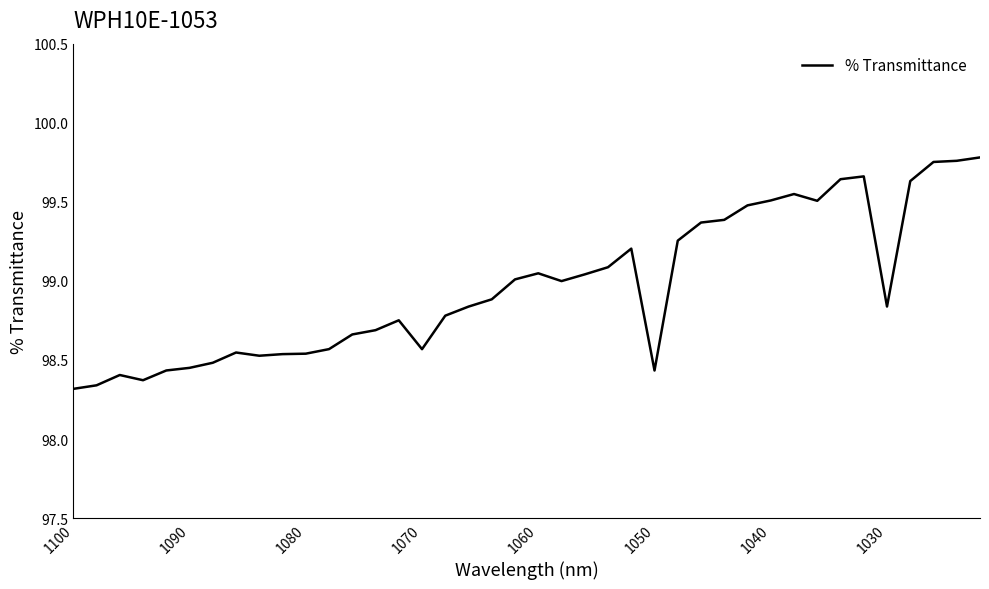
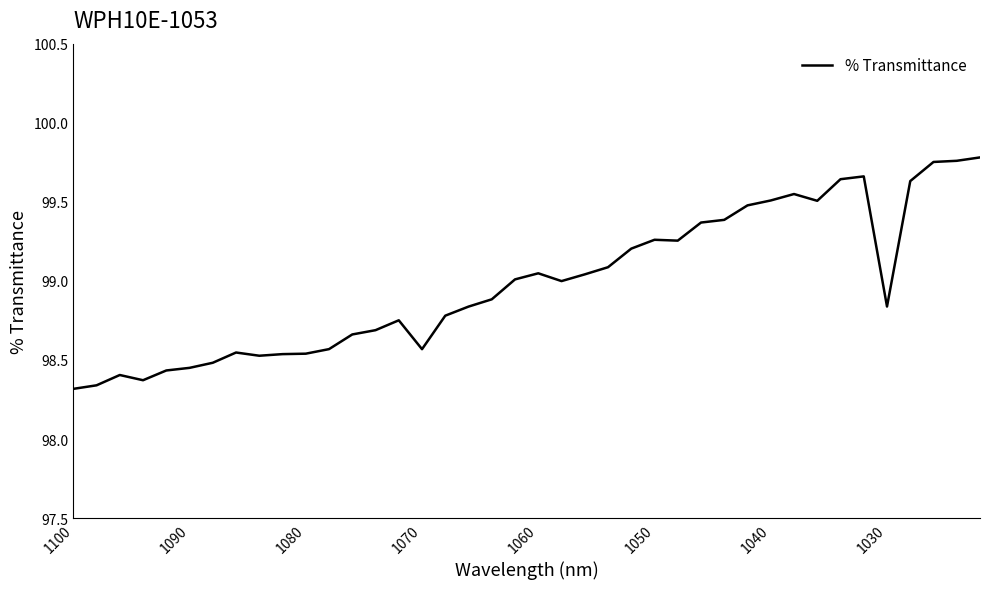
1050: 98.43 -> 99.26
